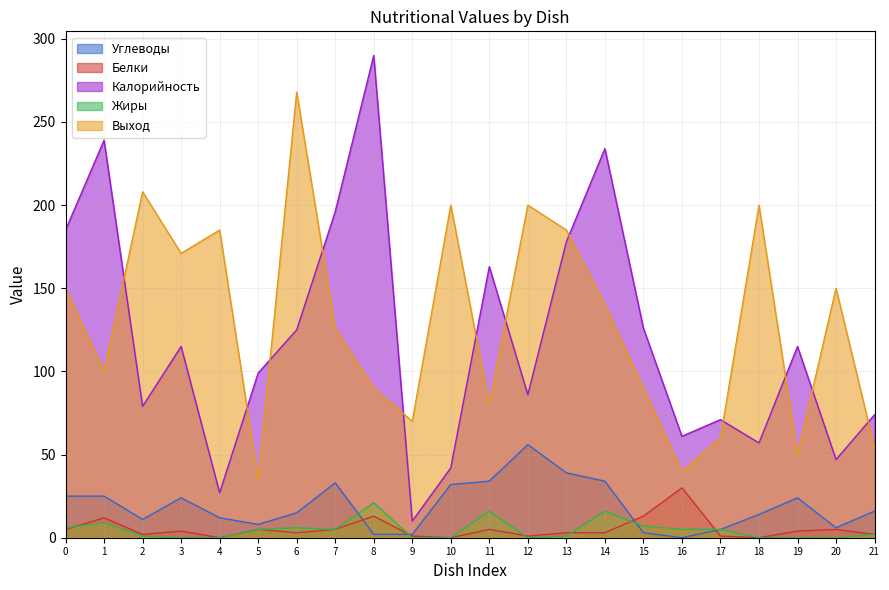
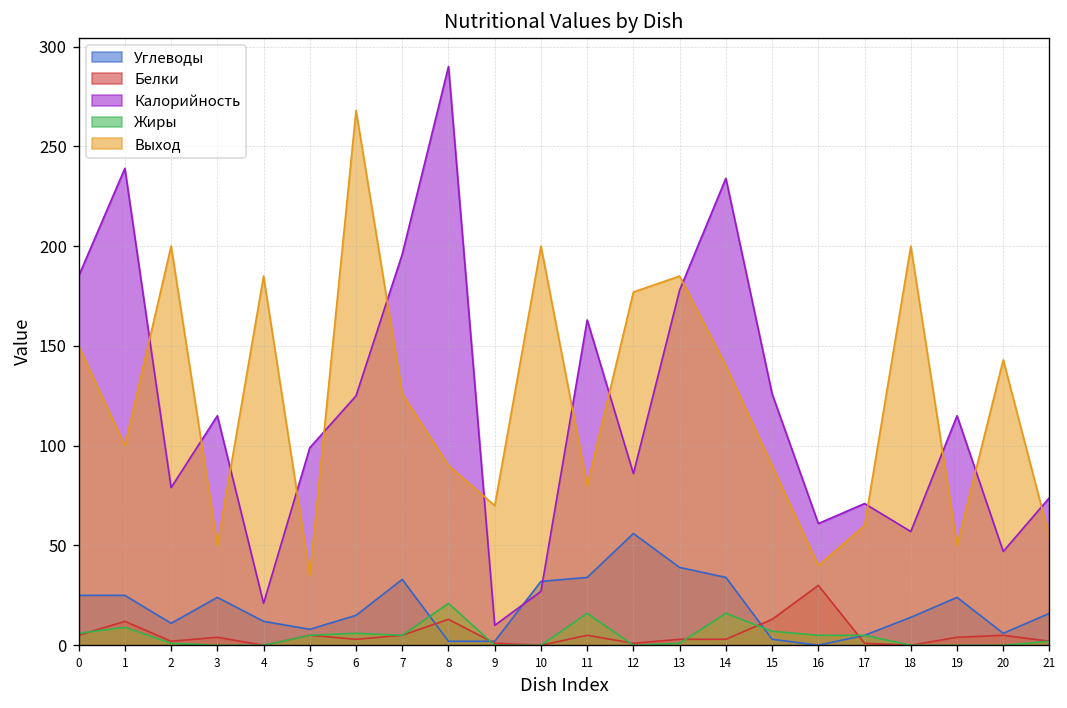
Выход, 2: 208 -> 200
Выход, 3: 171 -> 50
Калорийность, 4: 27 -> 21
Калорийность, 10: 42 -> 27
Выход, 12: 200 -> 177
Выход, 20: 150 -> 143
